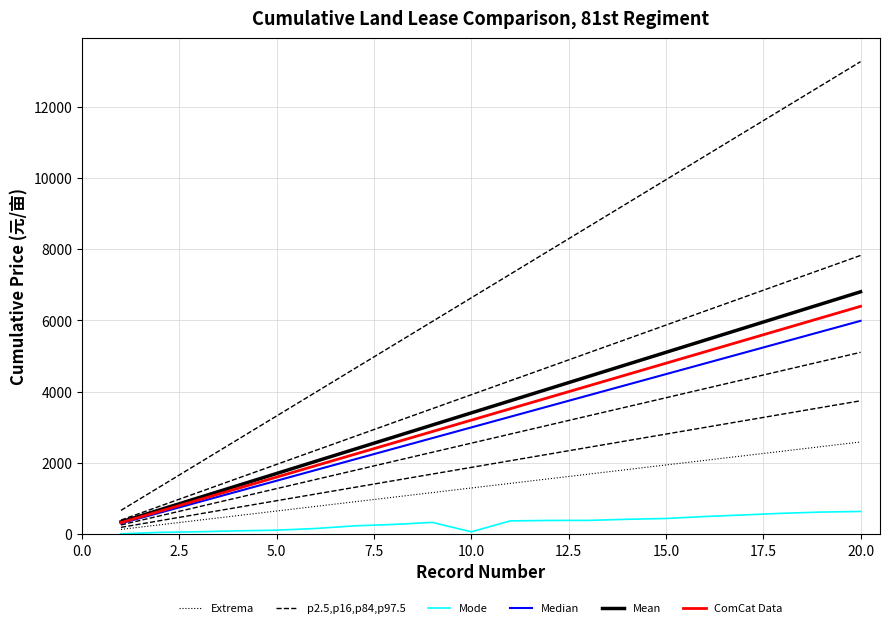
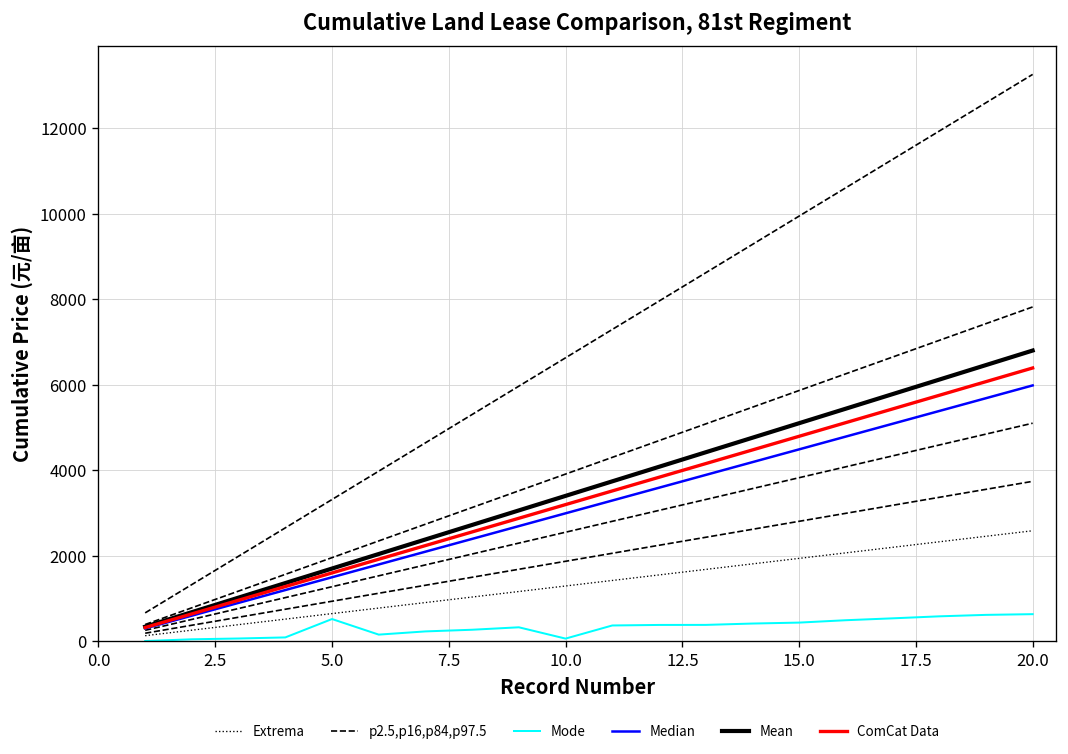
Mode, 5.0: 100 -> 500
